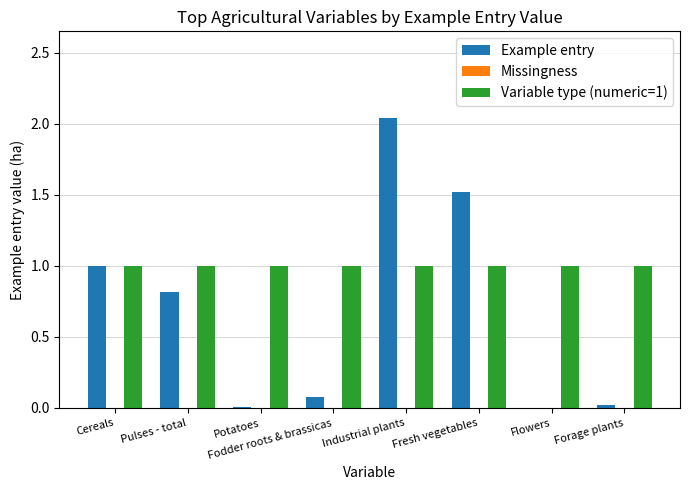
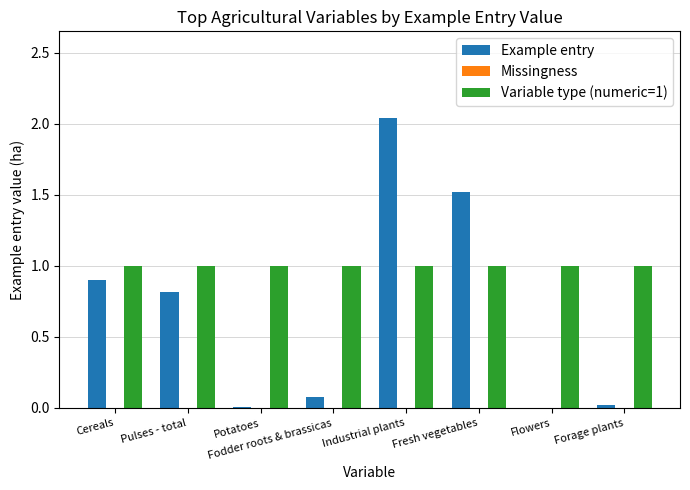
Example entry, Cereals: 1.0 -> 0.9
